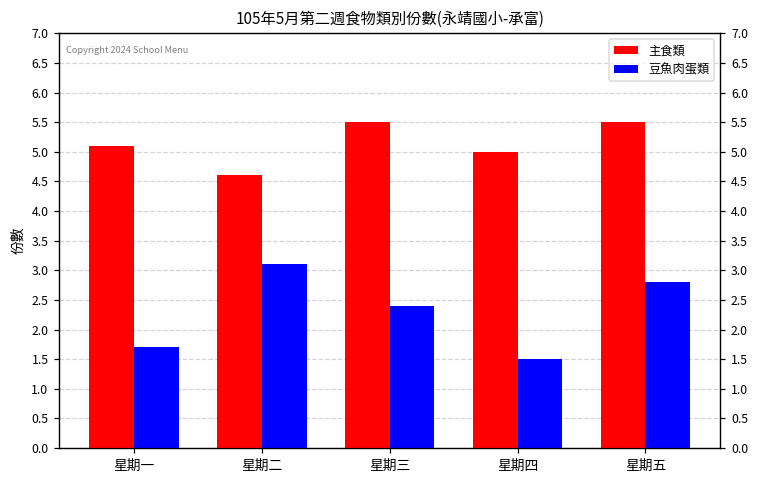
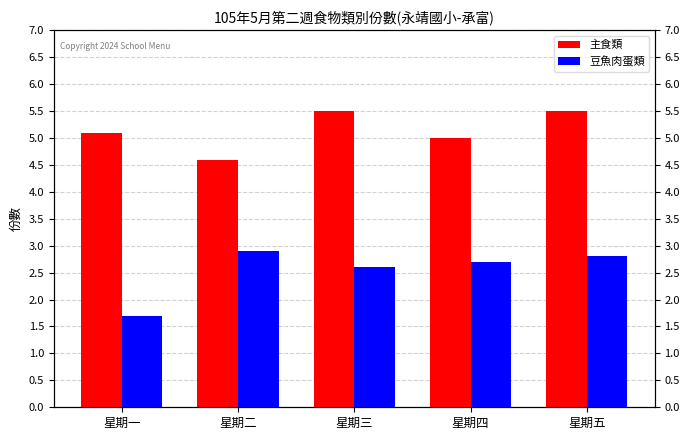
豆魚肉蛋類, 星期二: 3.1 -> 2.9
豆魚肉蛋類, 星期三: 2.4 -> 2.6
豆魚肉蛋類, 星期四: 1.5 -> 2.7
